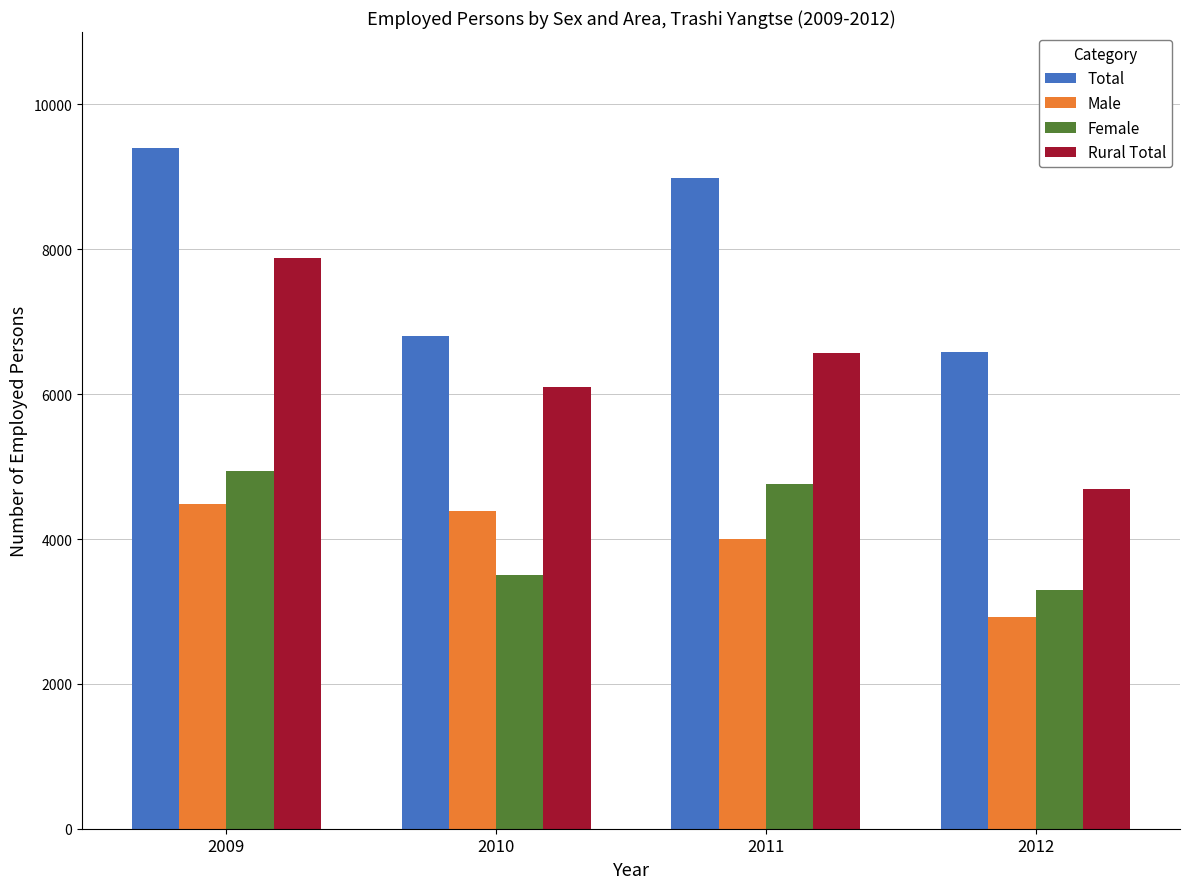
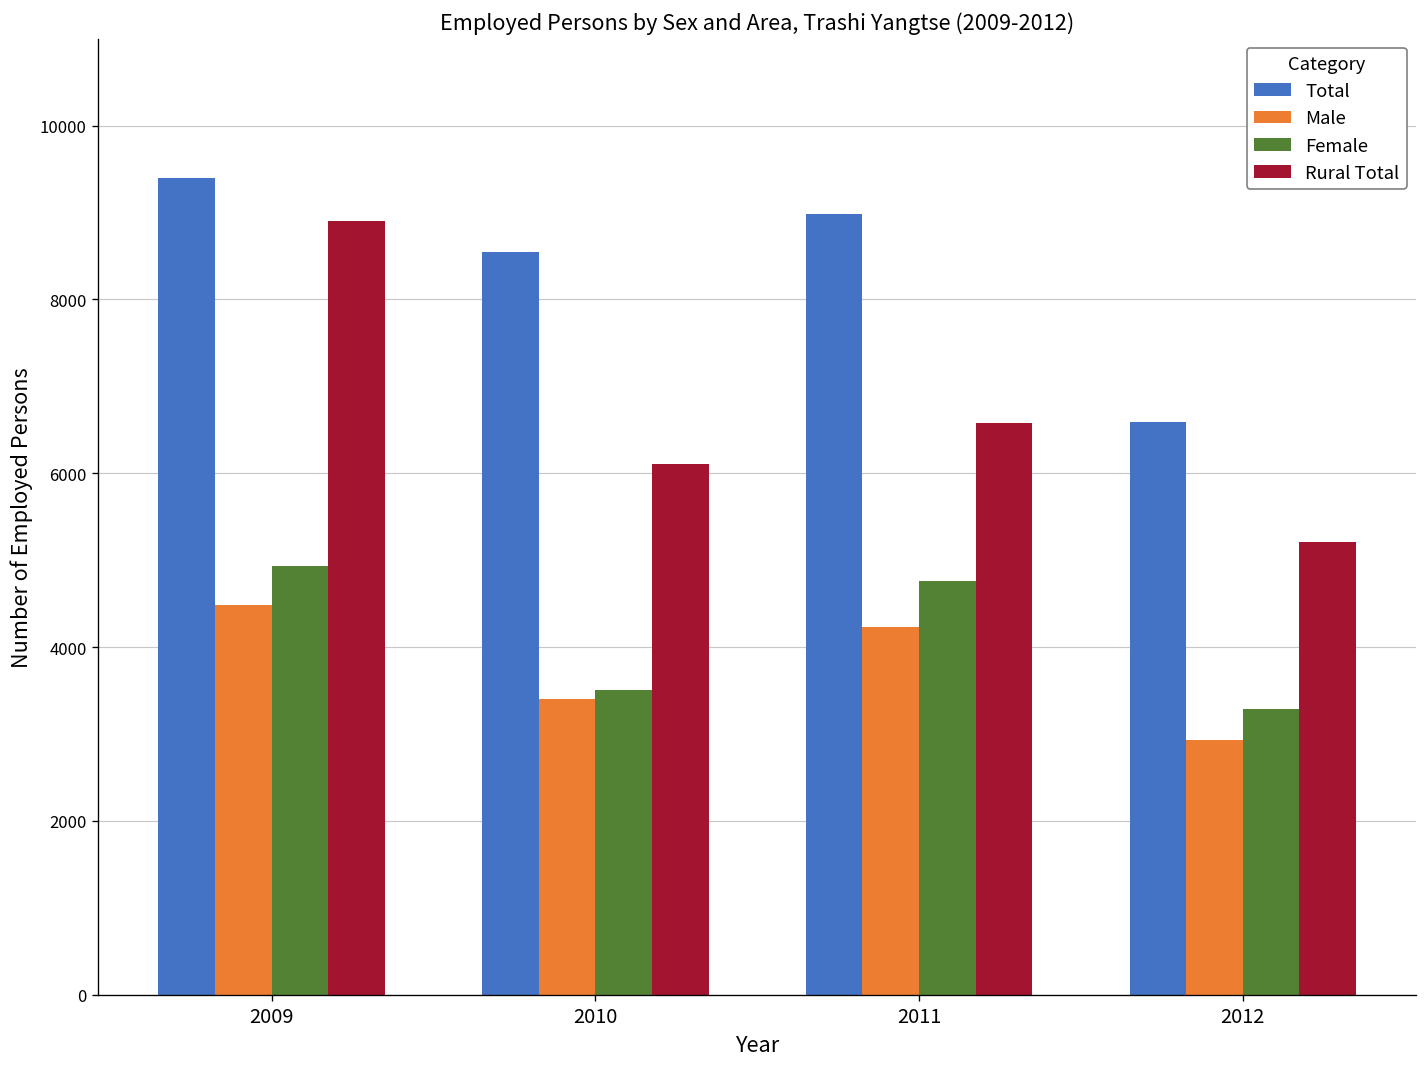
Rural Total, 2009: 7900 -> 8900
Total, 2010: 6800 -> 8500
Male, 2010: 4400 -> 3400
Male, 2011: 4000 -> 4200
Rural Total, 2012: 4700 -> 5200
